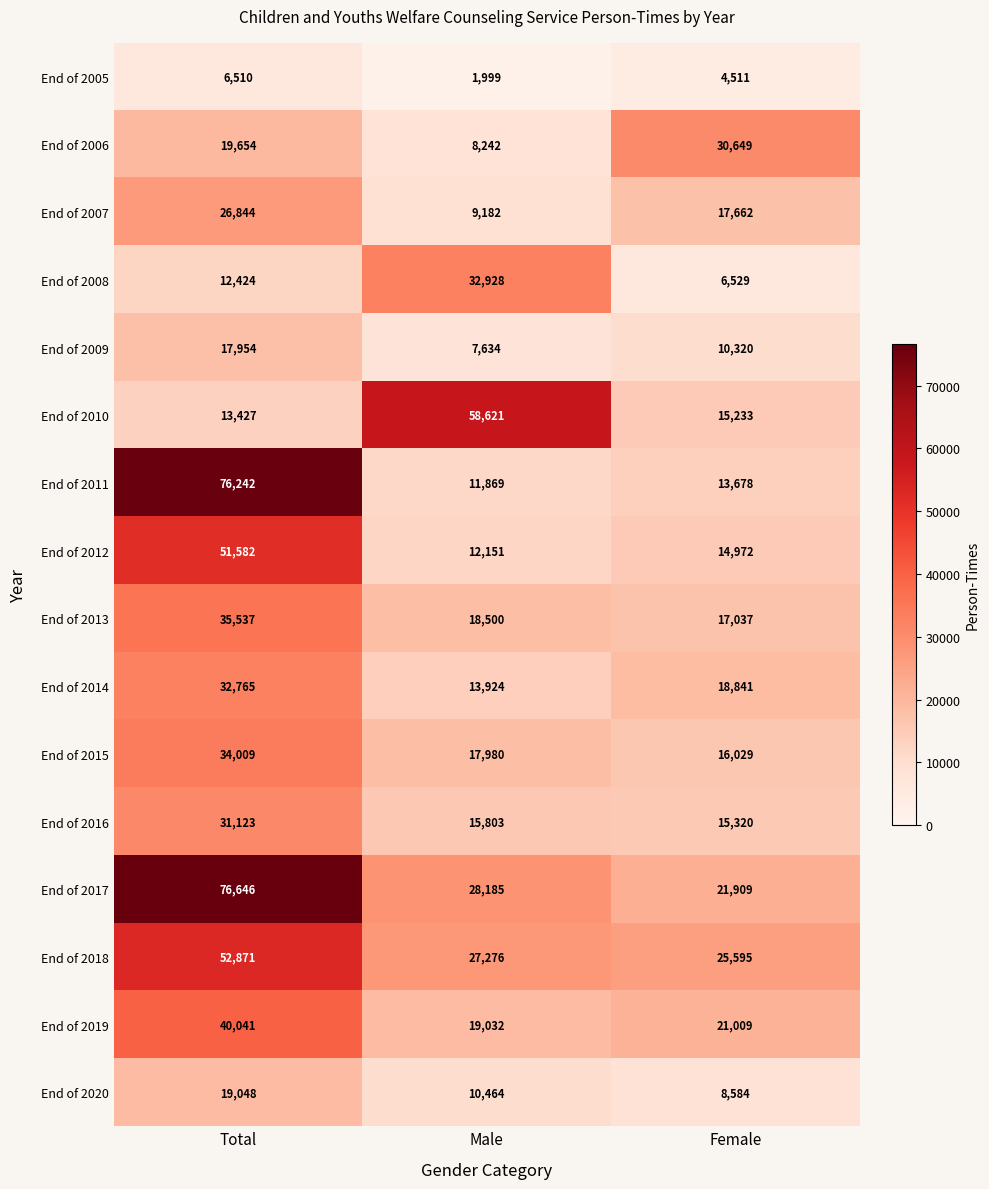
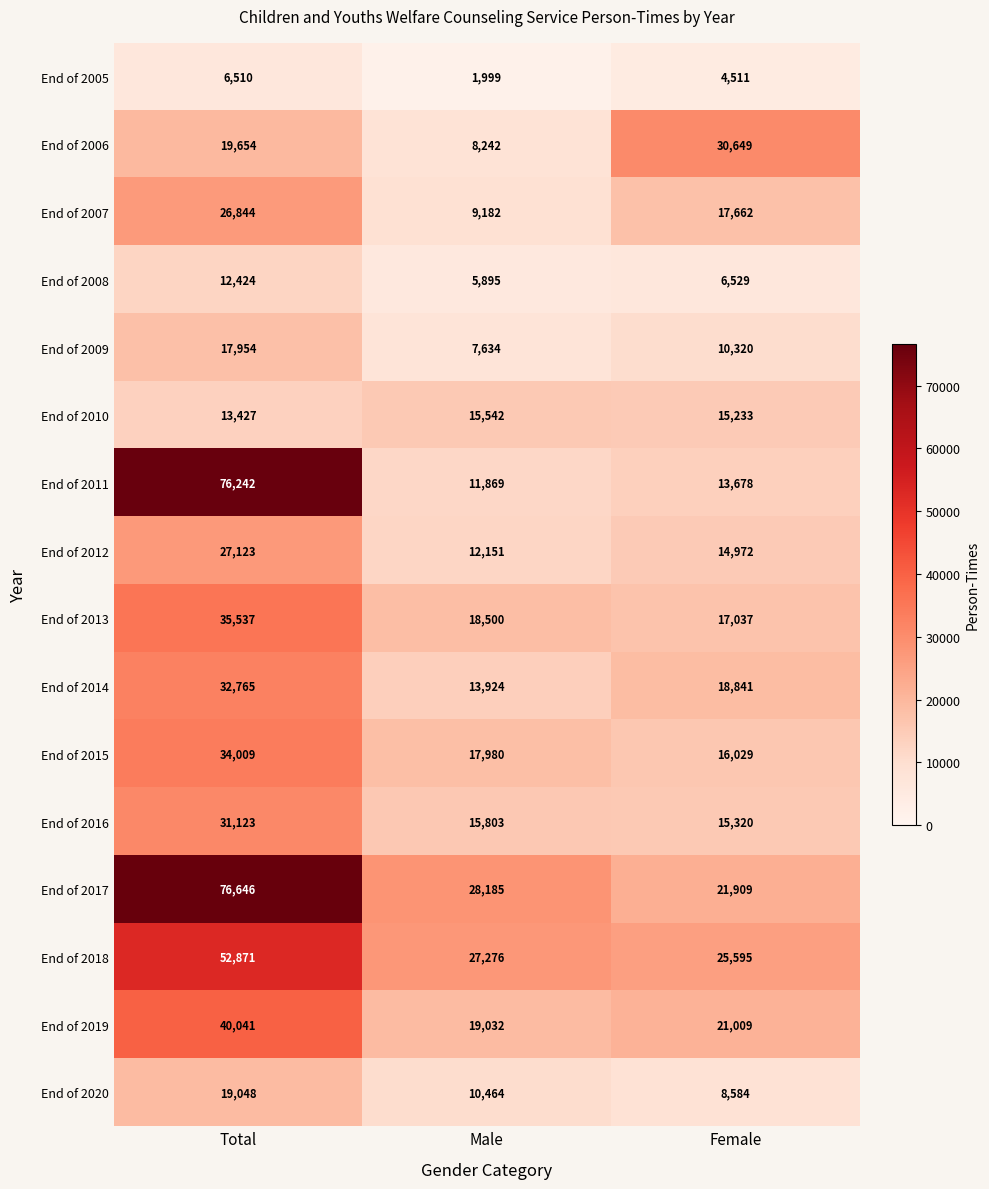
End of 2008, Male: 32,928 -> 5,895
End of 2010, Male: 58,621 -> 15,542
End of 2012, Total: 51,582 -> 27,123
